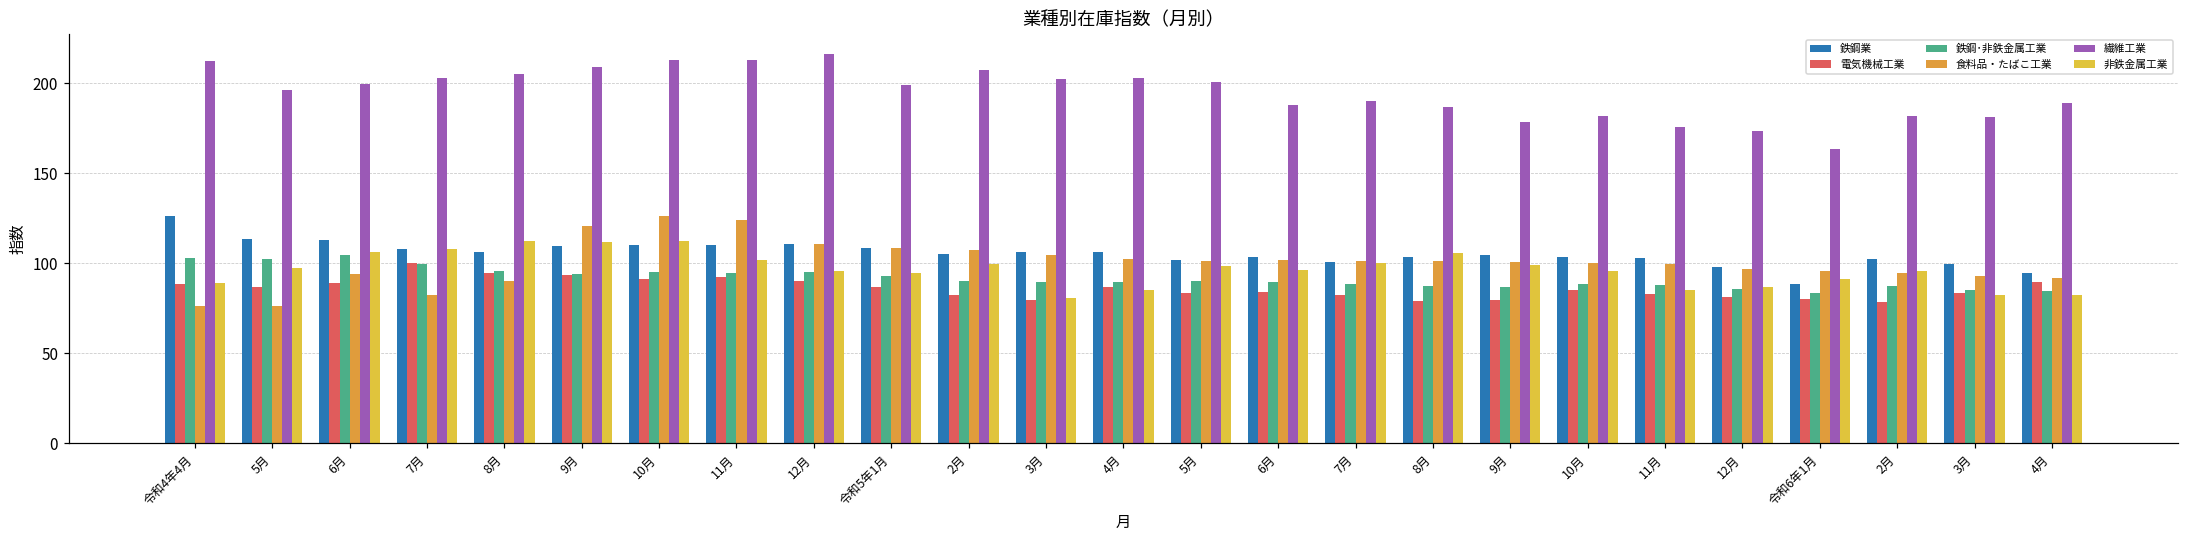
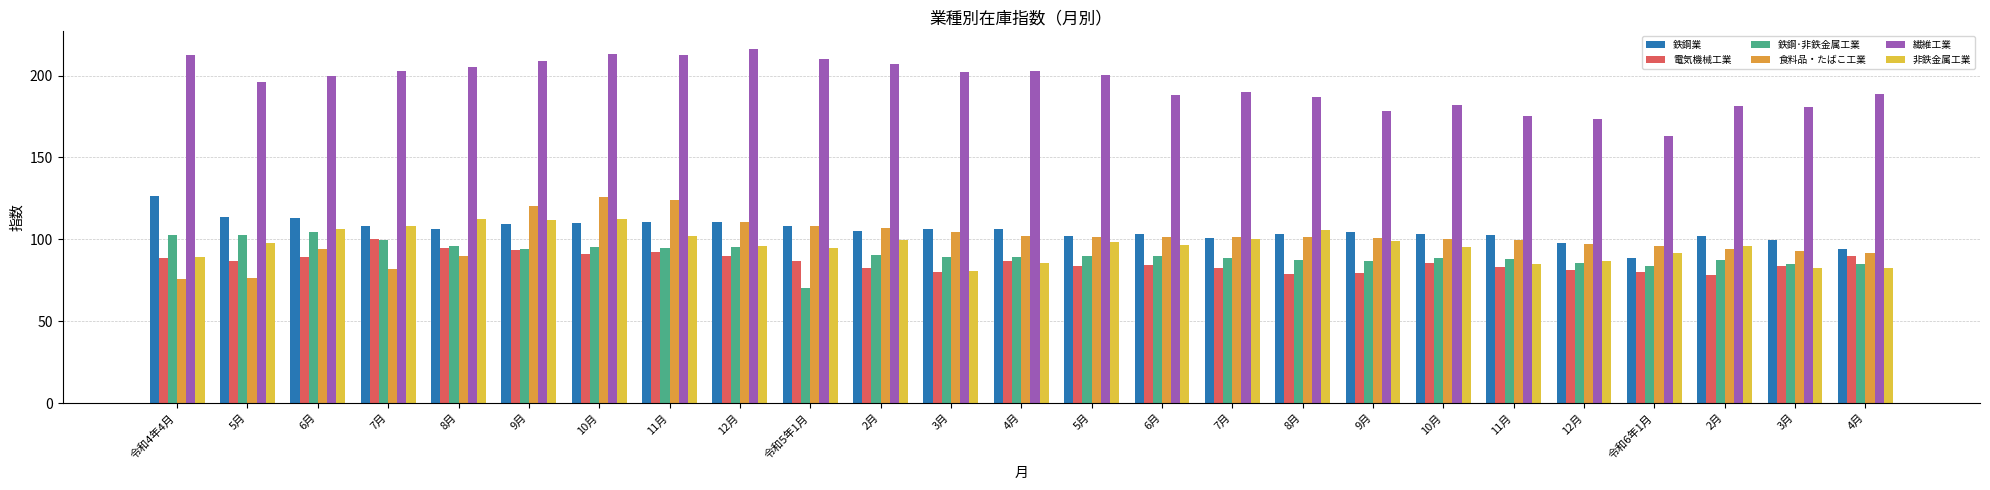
鉄鋼･非鉄金属工業, 令和5年1月: 93 -> 70
繊維工業, 令和5年1月: 199 -> 210
